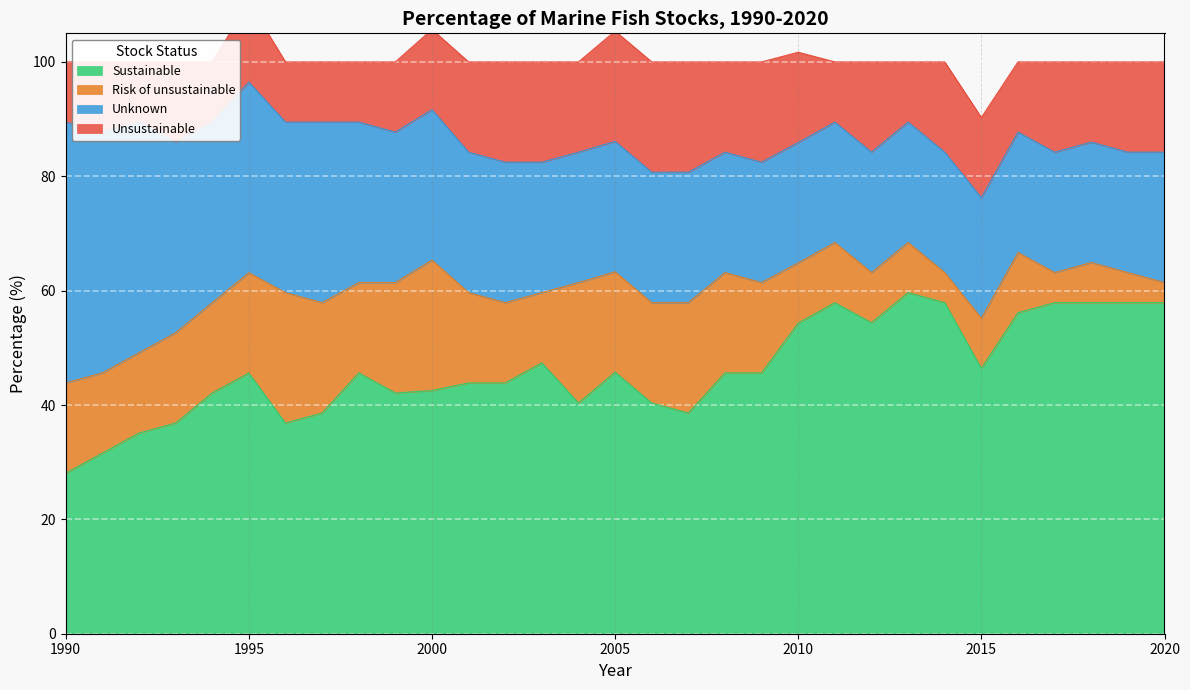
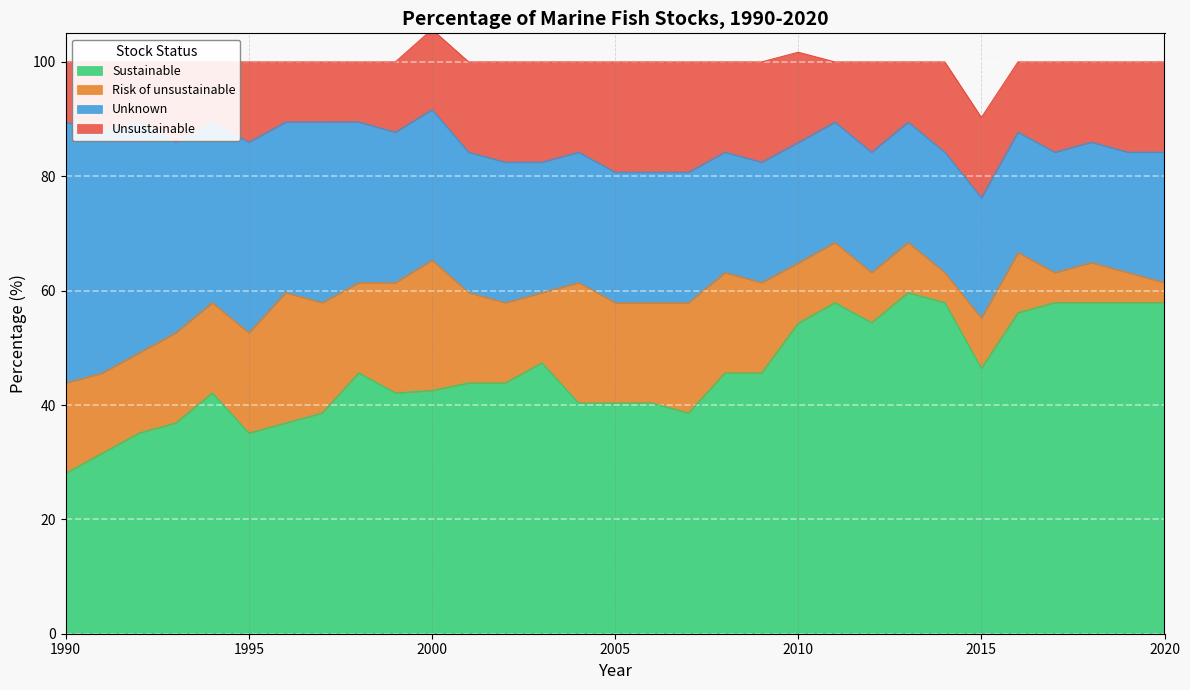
Sustainable, 1995: 46 -> 35
Sustainable, 2005: 46 -> 40
